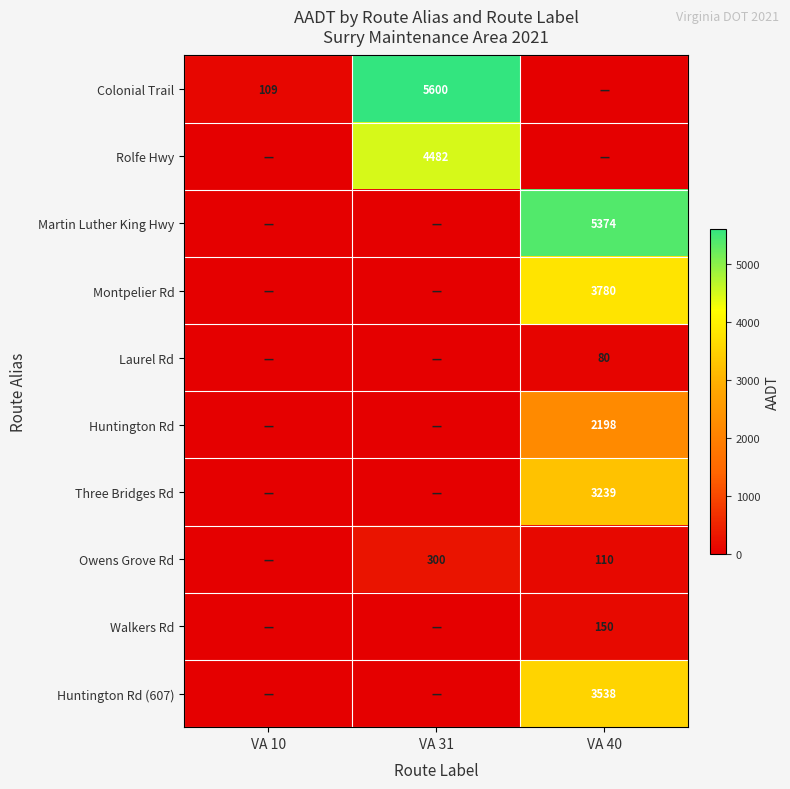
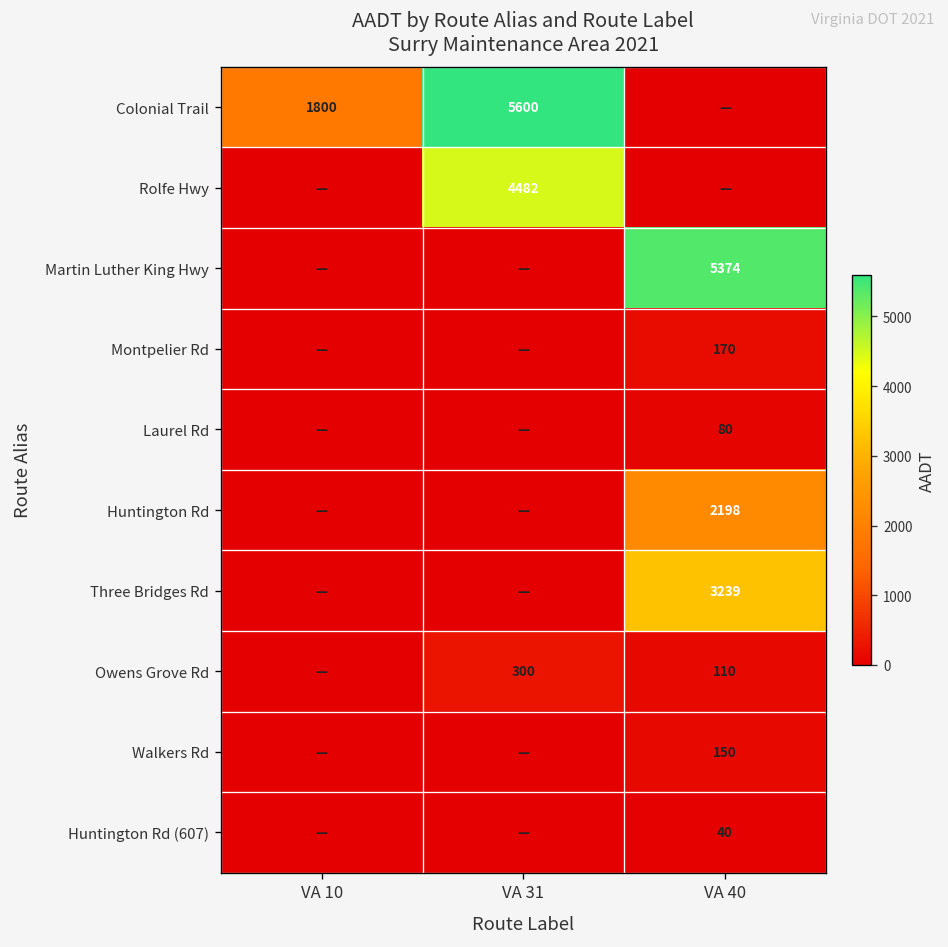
Colonial Trail, VA 10: 109 -> 1800
Montpelier Rd, VA 40: 3780 -> 170
Huntington Rd (607), VA 40: 3538 -> 40
